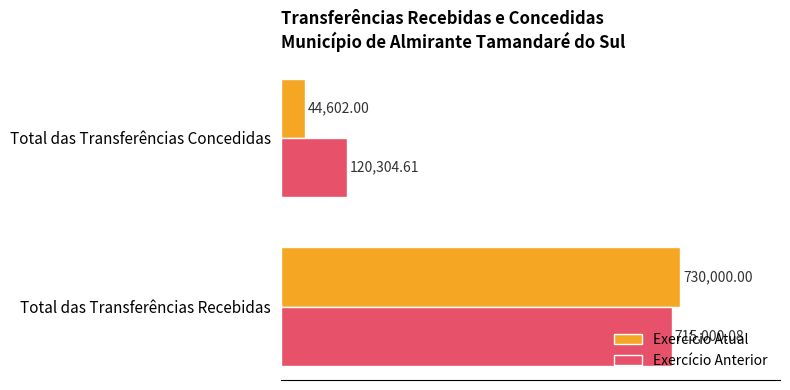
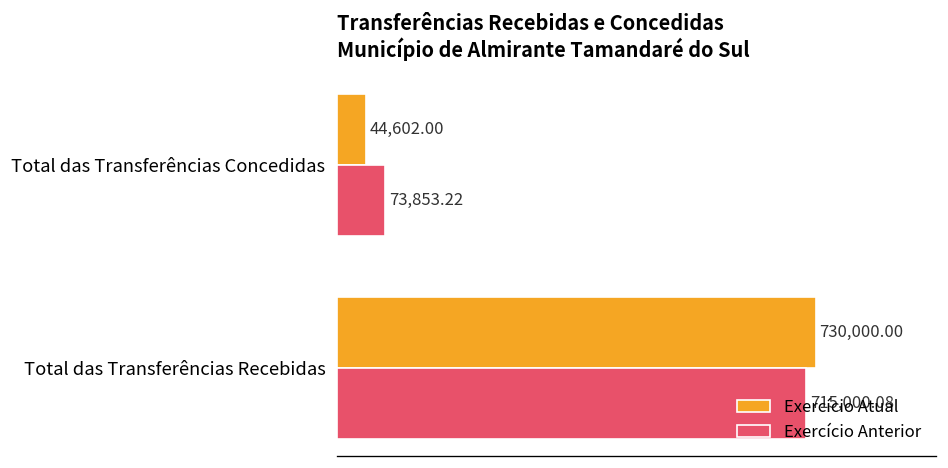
Exercício Anterior, Total das Transferências Concedidas: 120,304.61 -> 73,853.22
